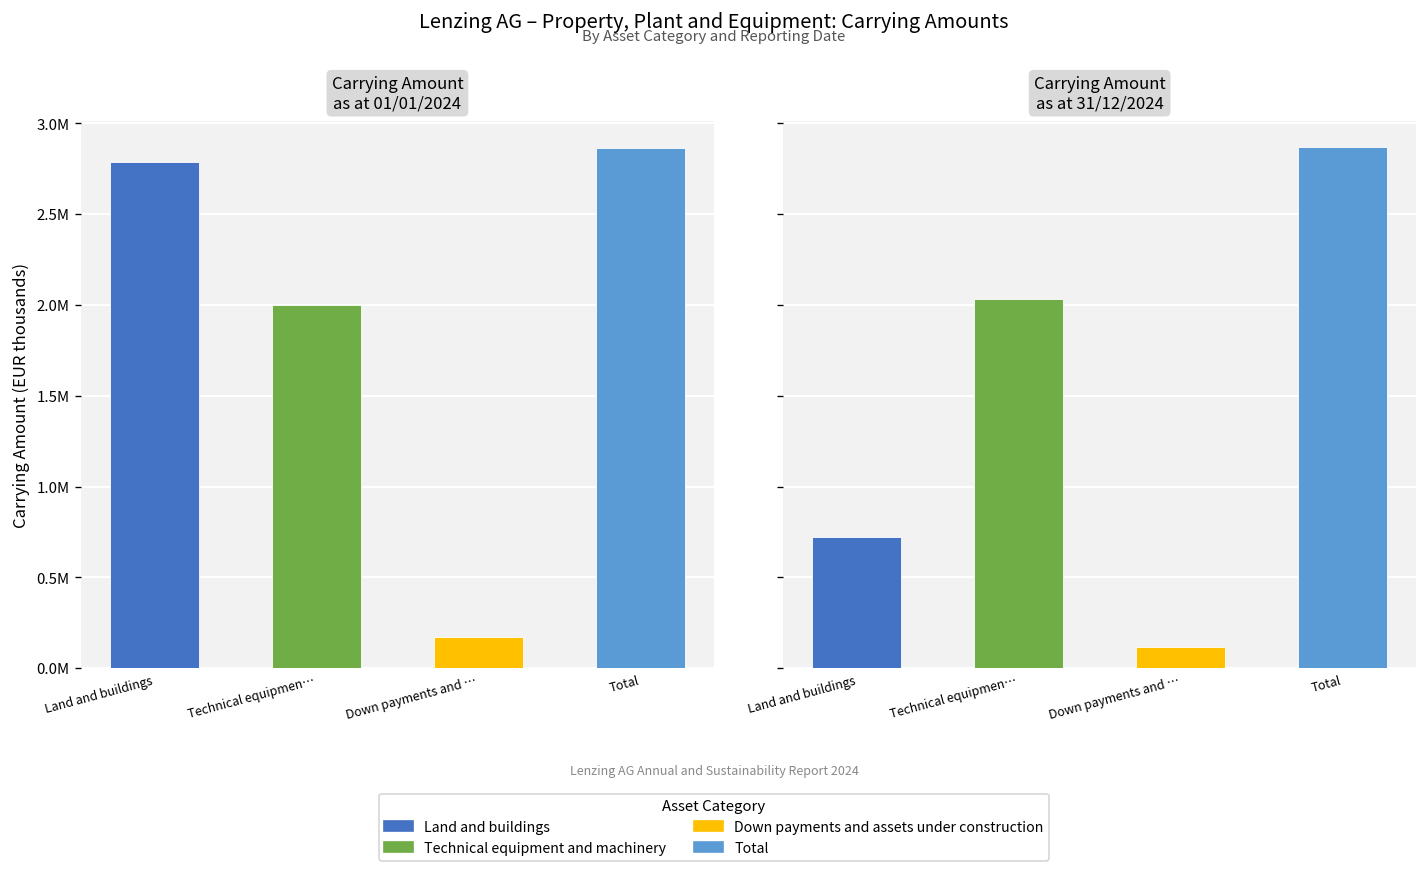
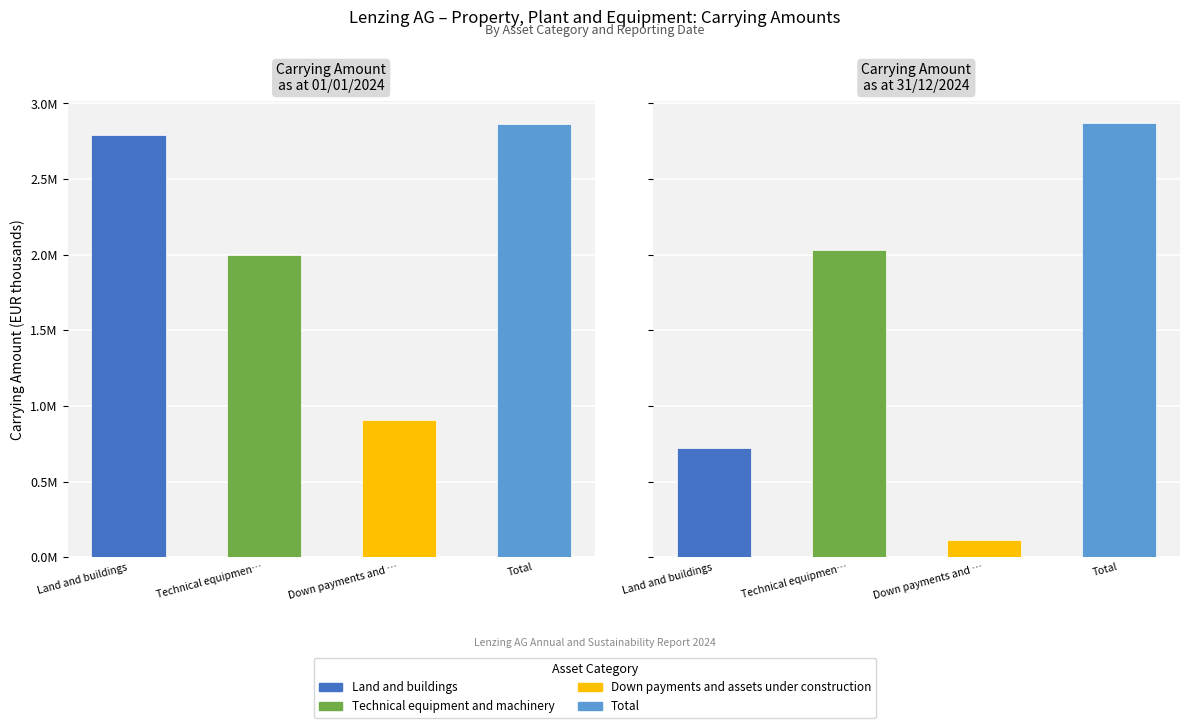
Carrying Amount as at 01/01/2024, Down payments and …: 170000 -> 910000
